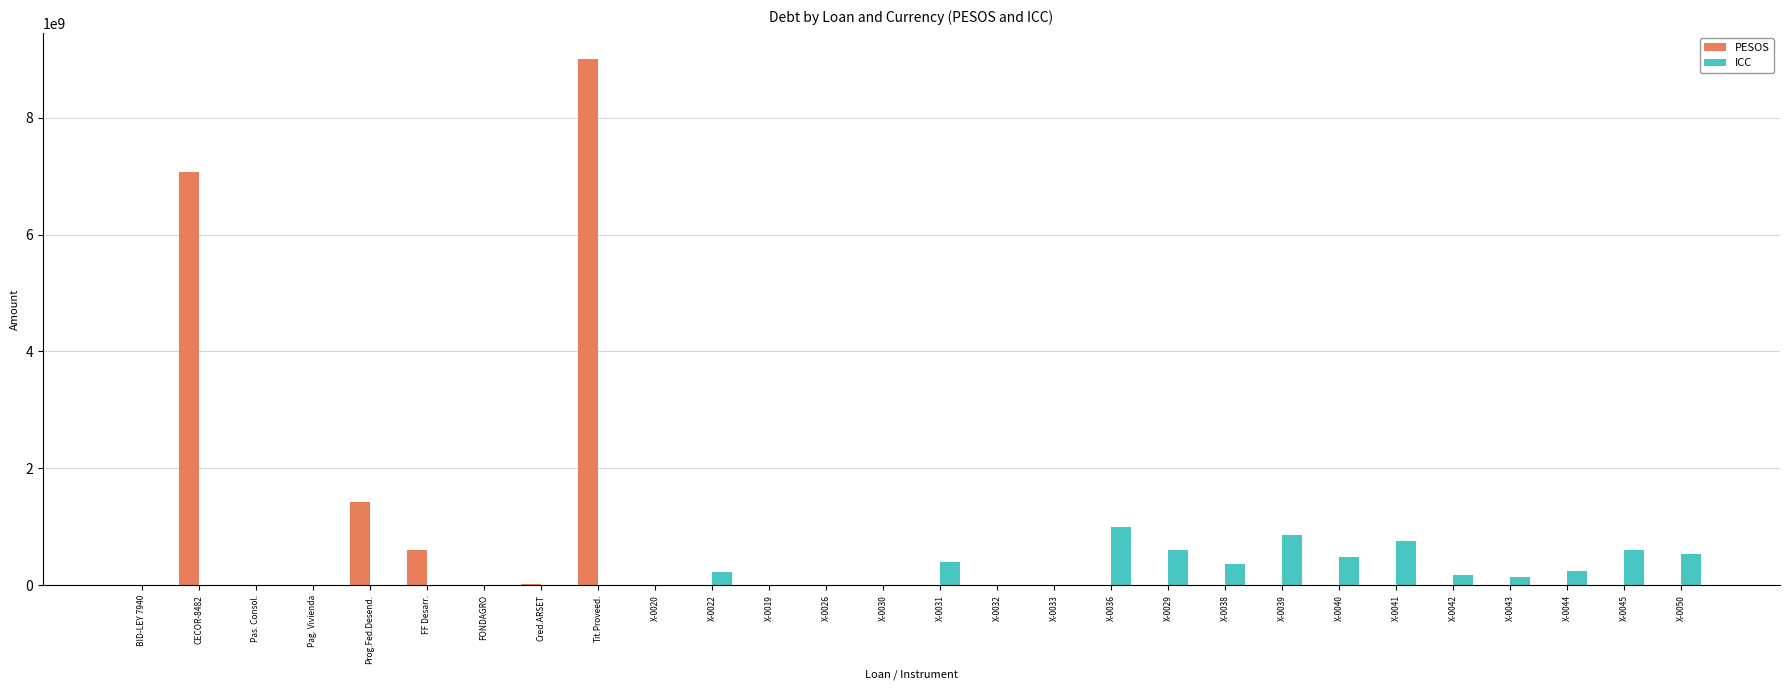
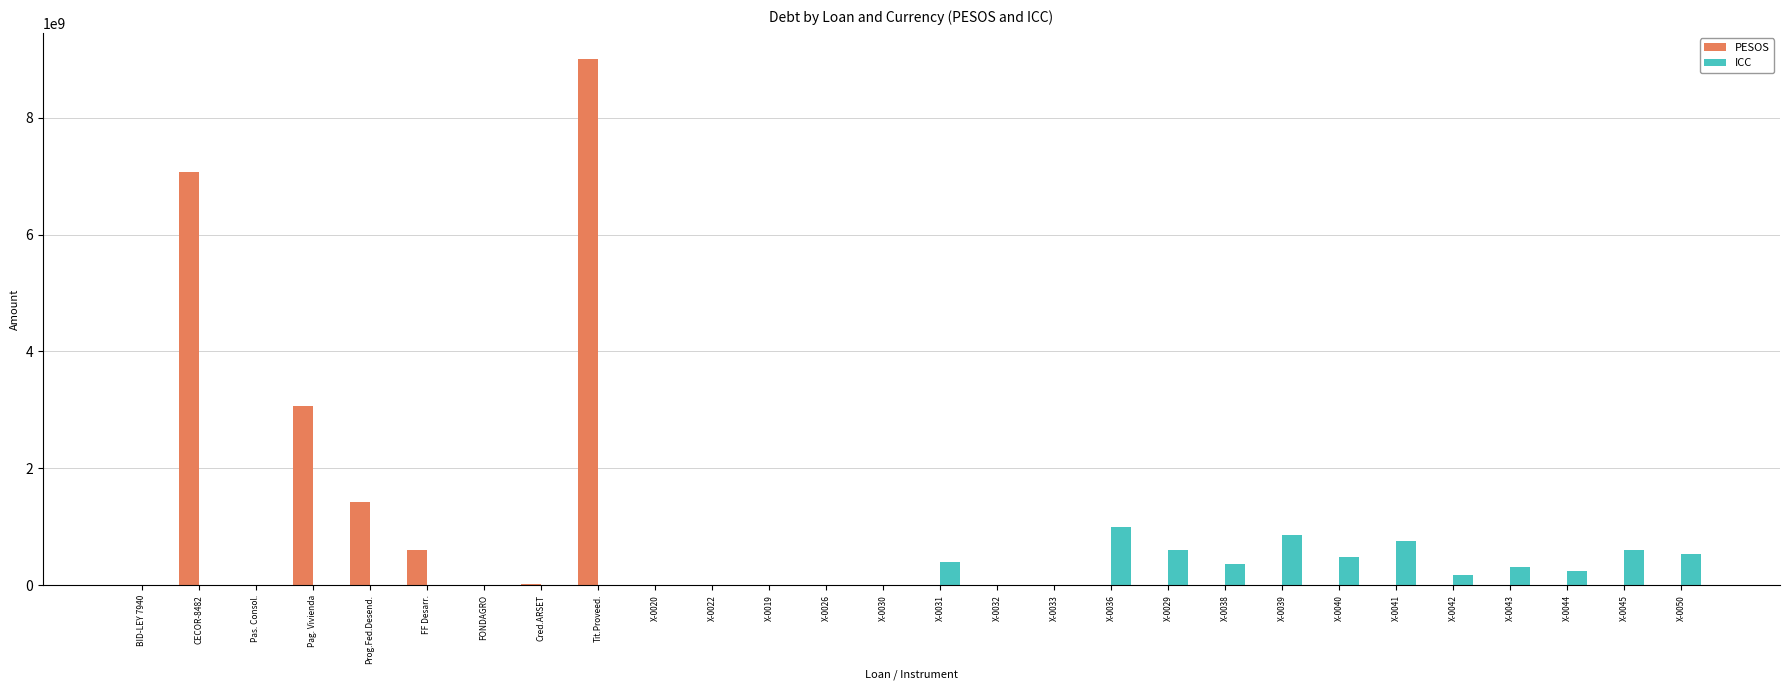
PESOS, Pag. Vivienda: 0 -> 3100000000
ICC, X-0022: 200000000 -> 0
ICC, X-0043: 100000000 -> 300000000
